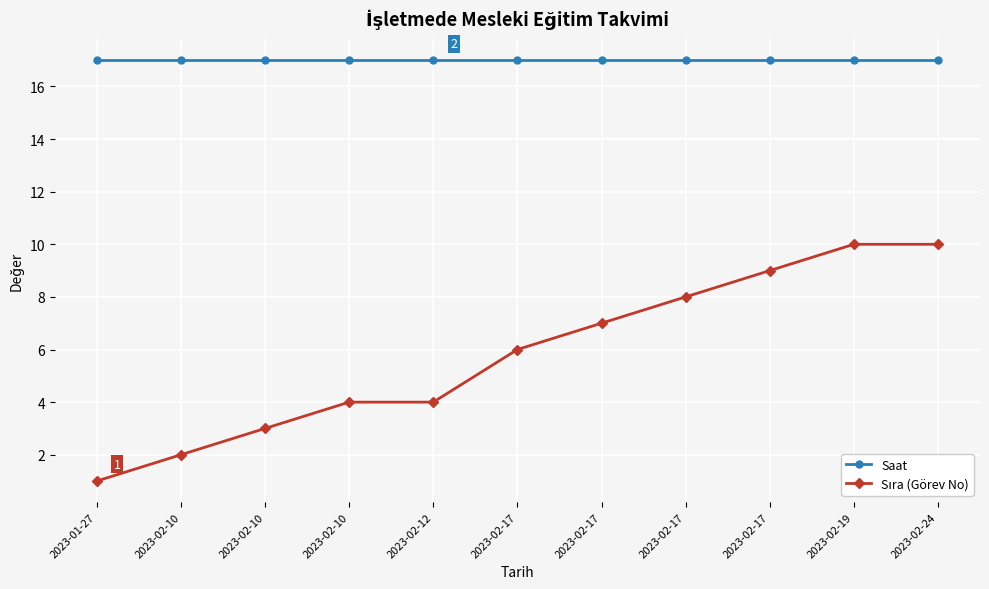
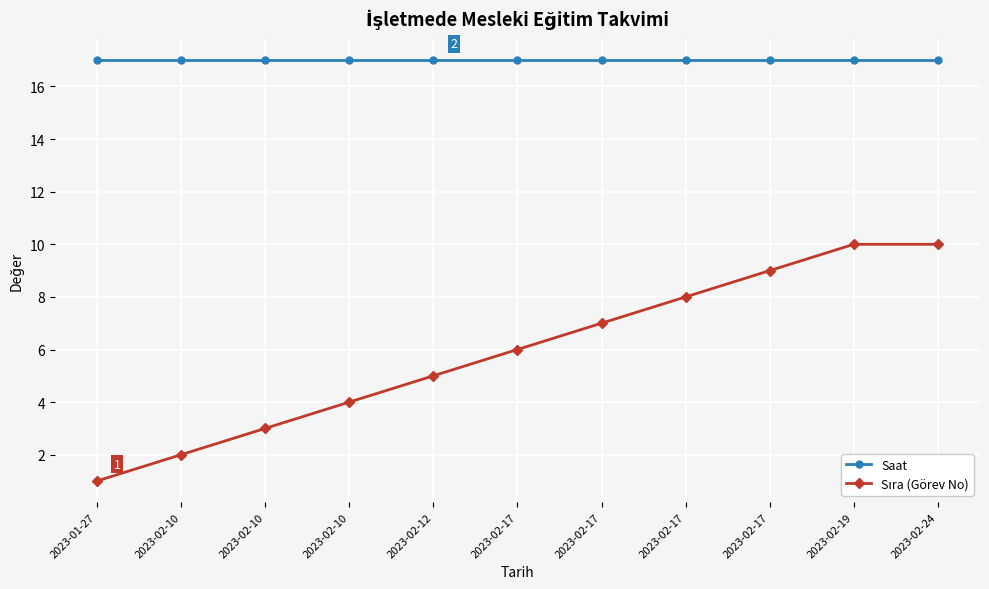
Sıra (Görev No), 2023-02-12: 4 -> 5
